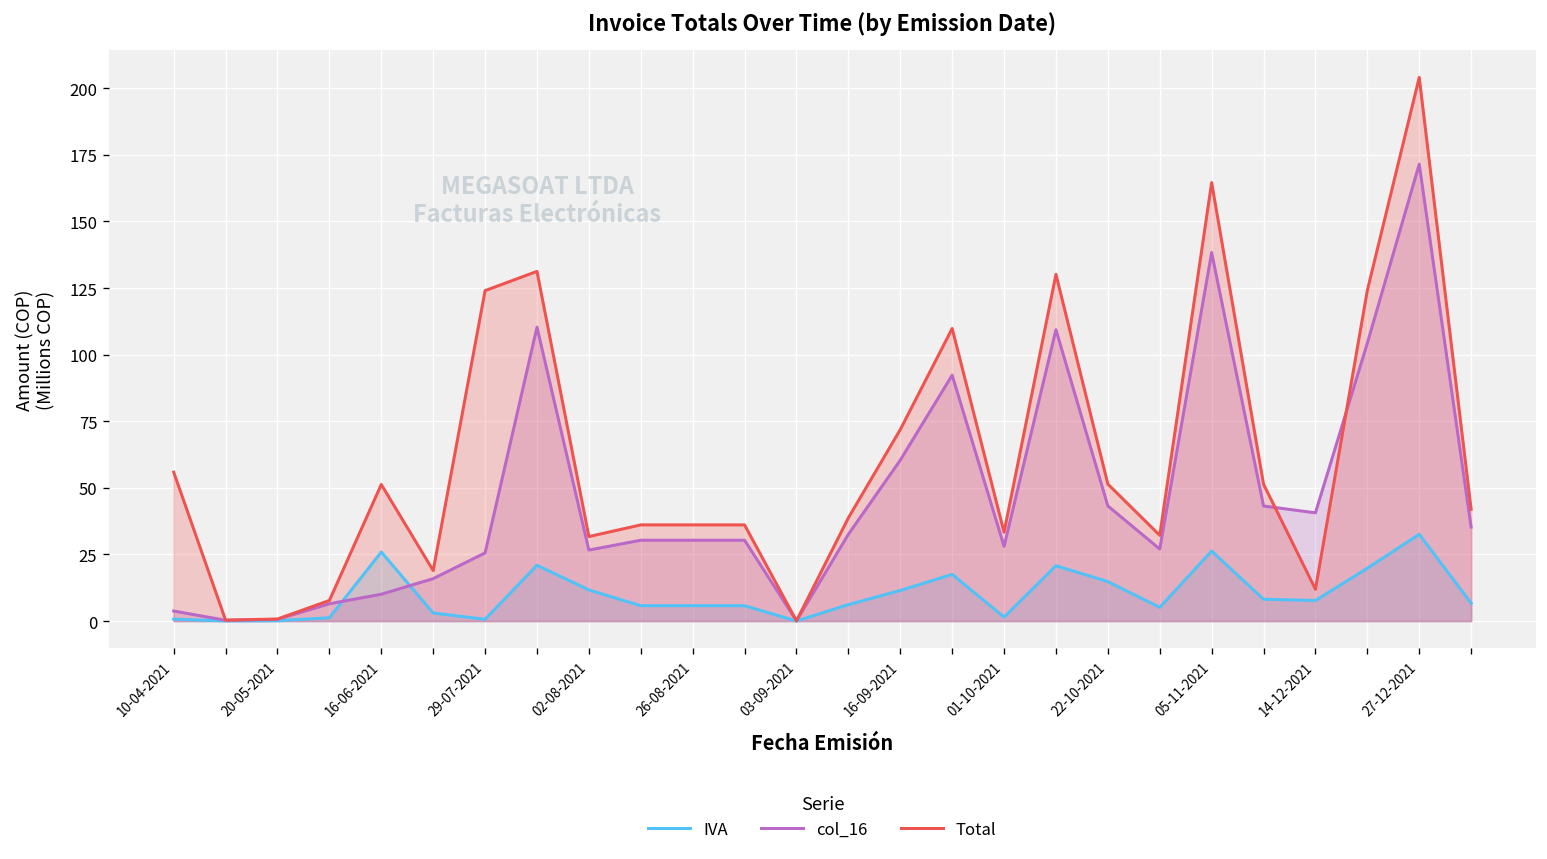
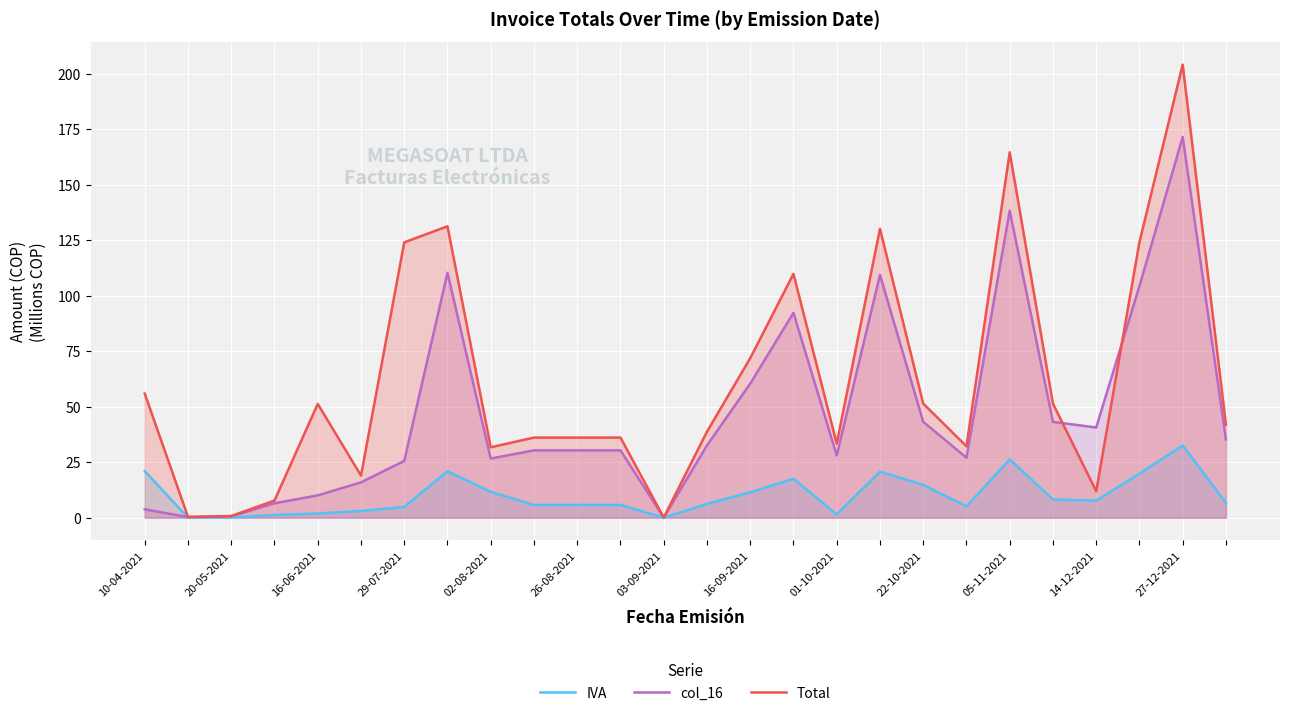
IVA, 10-04-2021: 1 -> 21
IVA, 16-06-2021: 26 -> 2
IVA, 29-07-2021: 1 -> 5
